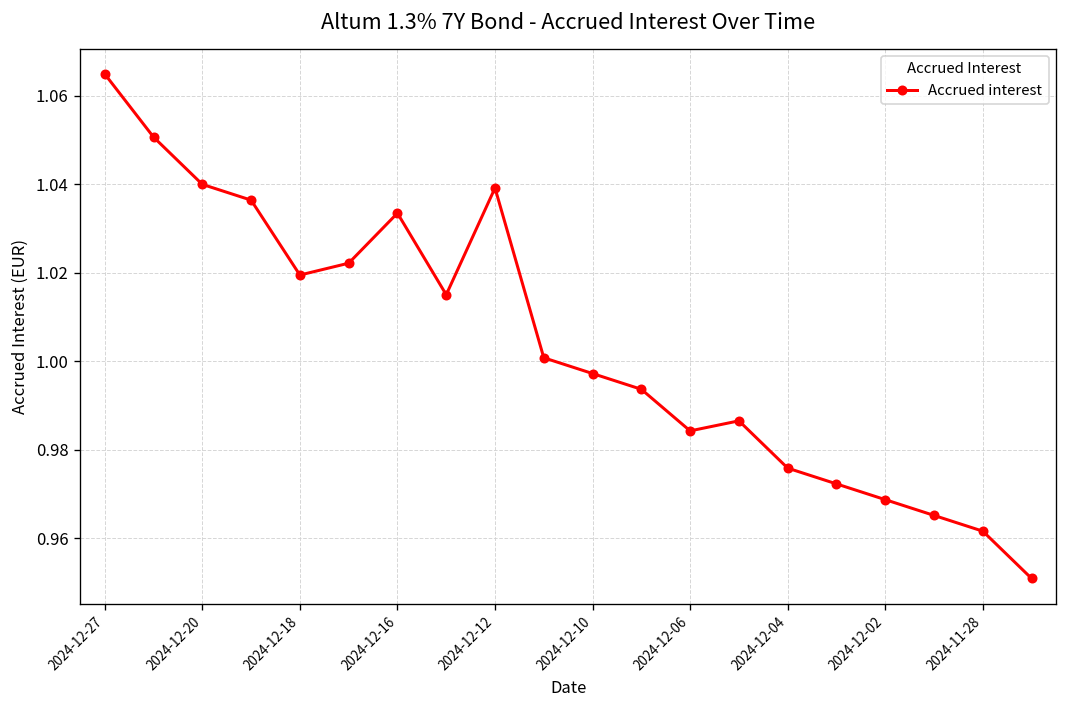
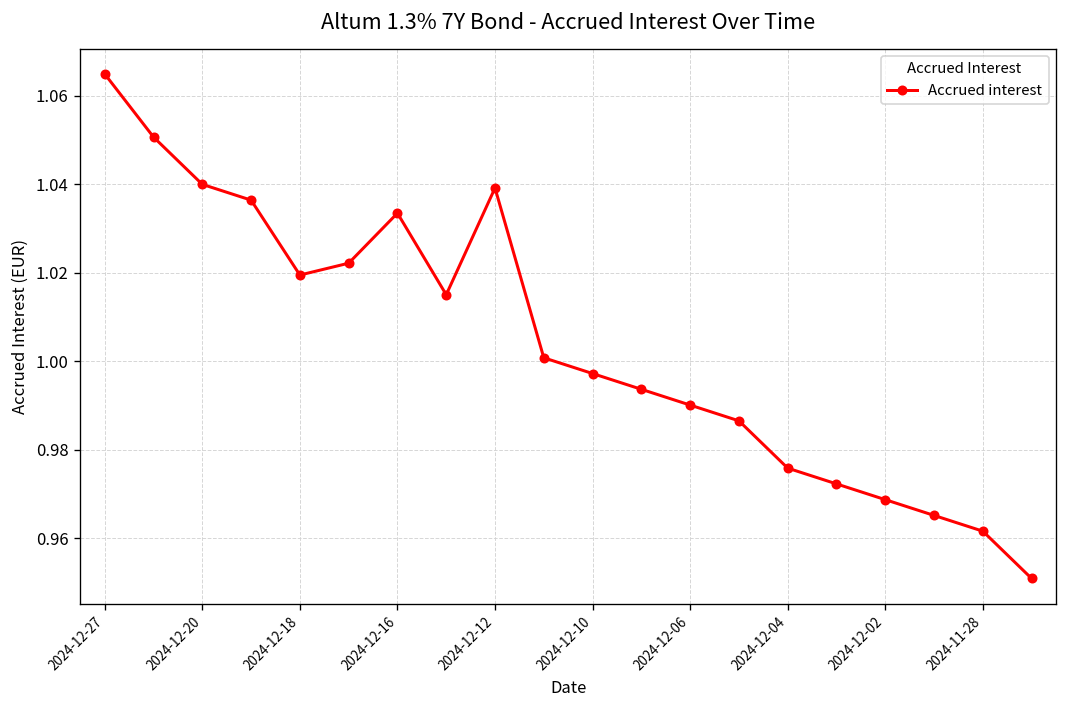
2024-12-06: 0.984 -> 0.990
